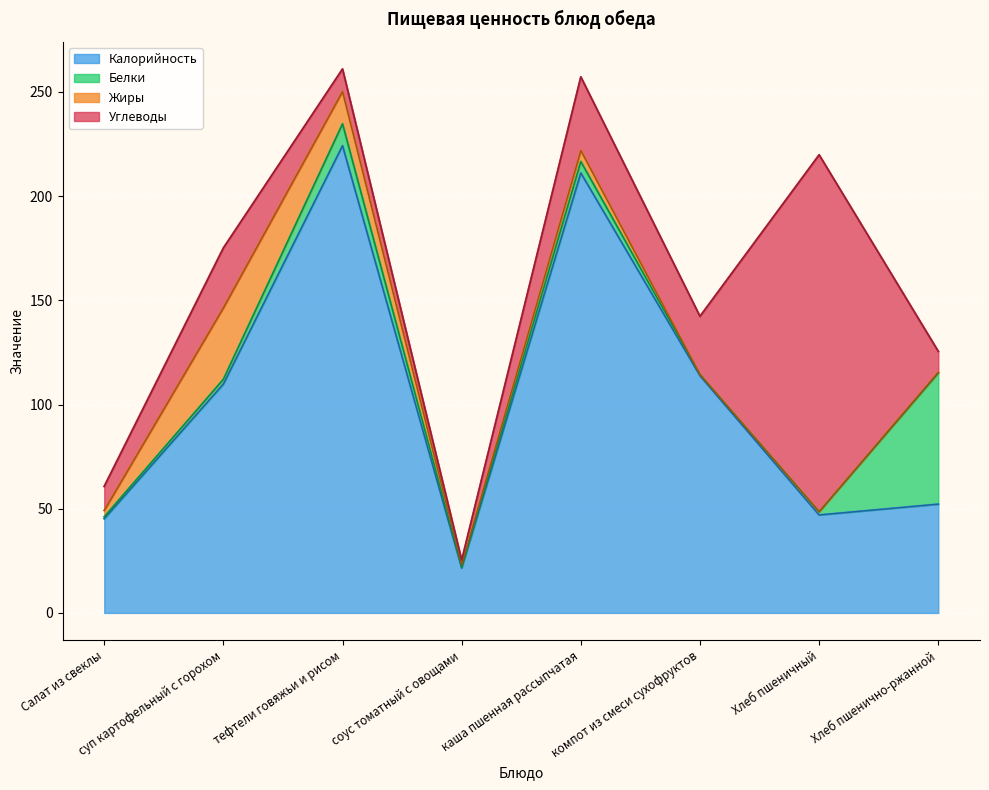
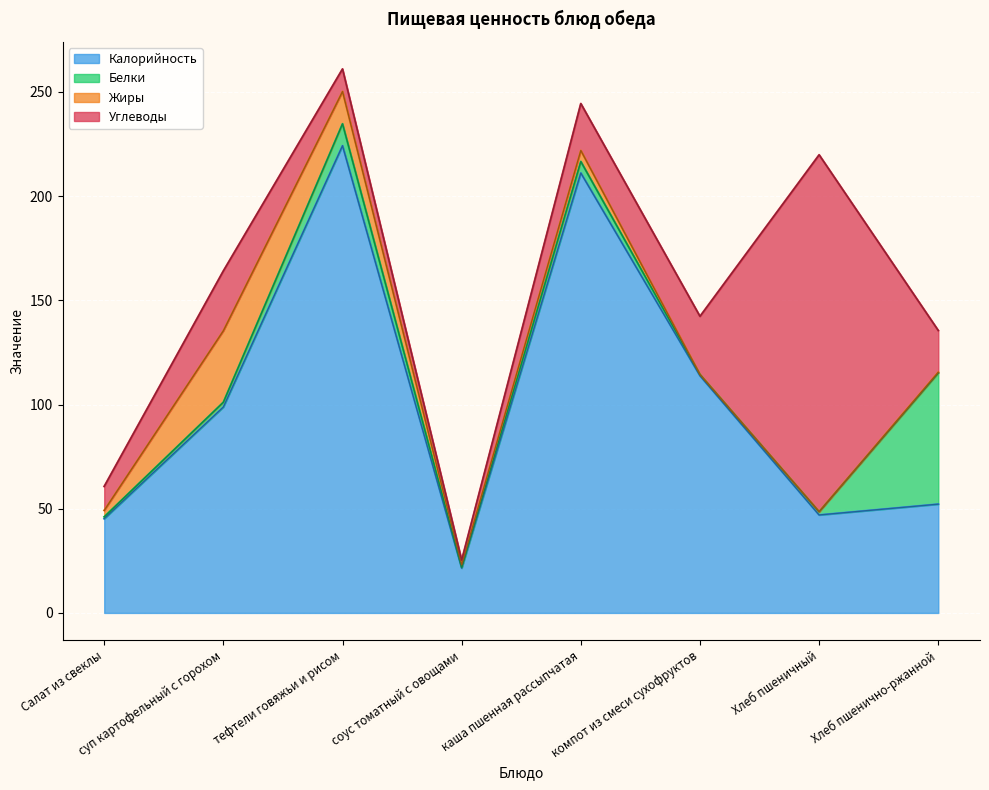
Калорийность, суп картофельный с горохом: 110 -> 99
Углеводы, каша пшенная рассыпчатая: 35 -> 23
Углеводы, Хлеб пшенично-ржанной: 10 -> 20
